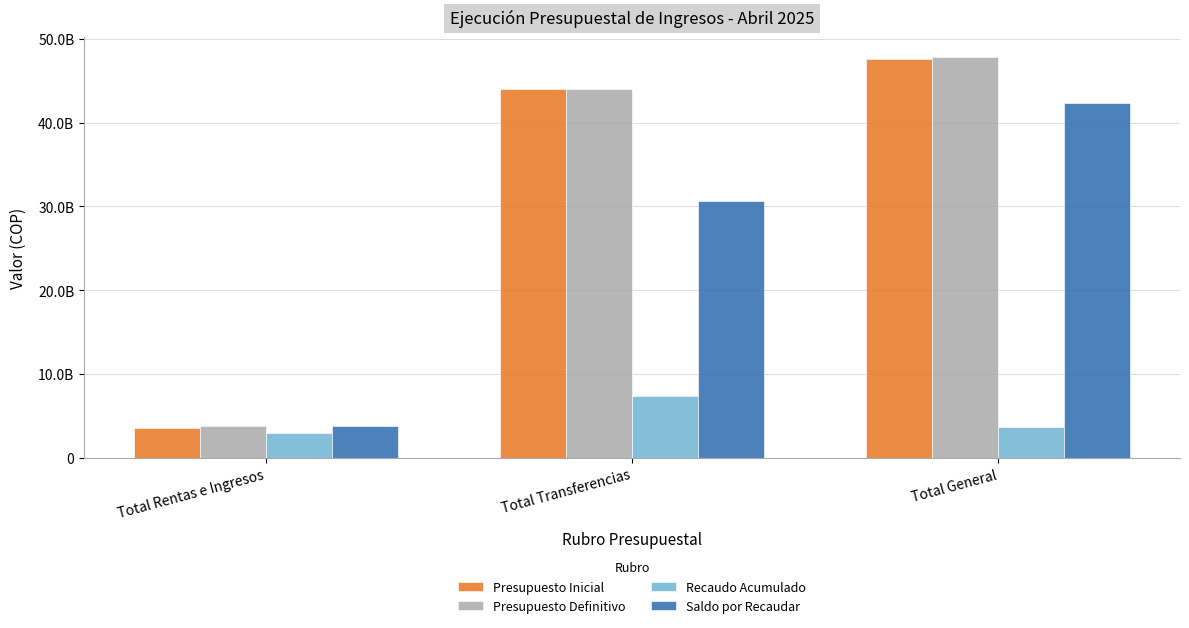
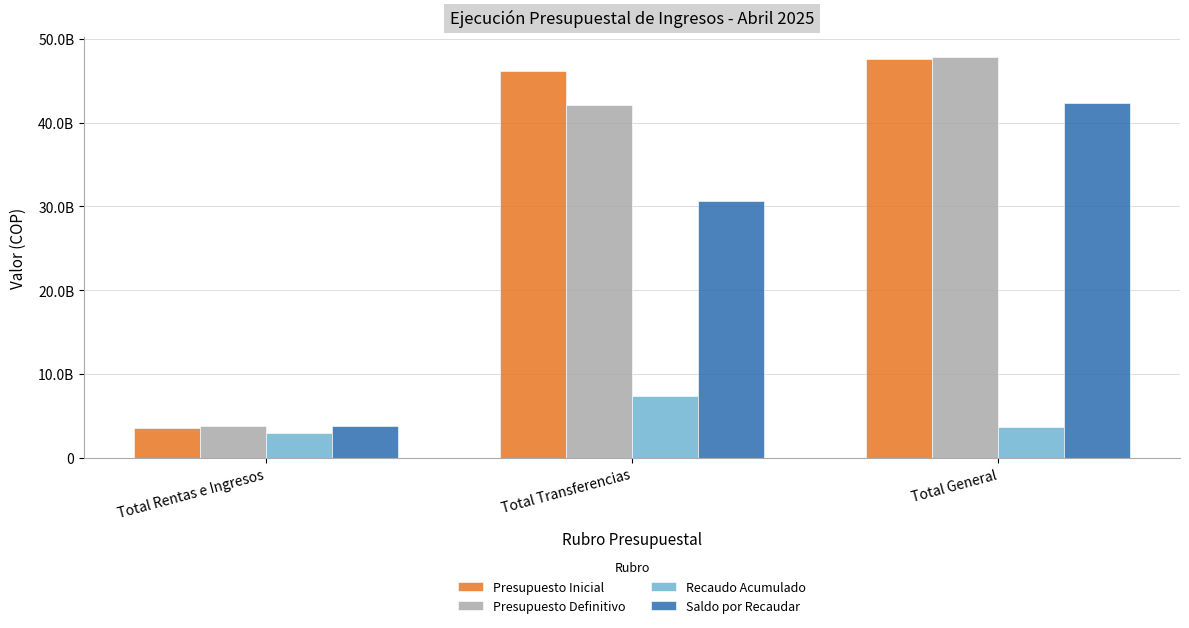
Presupuesto Inicial, Total Transferencias: 44000000000 -> 46000000000
Presupuesto Definitivo, Total Transferencias: 44000000000 -> 42000000000
